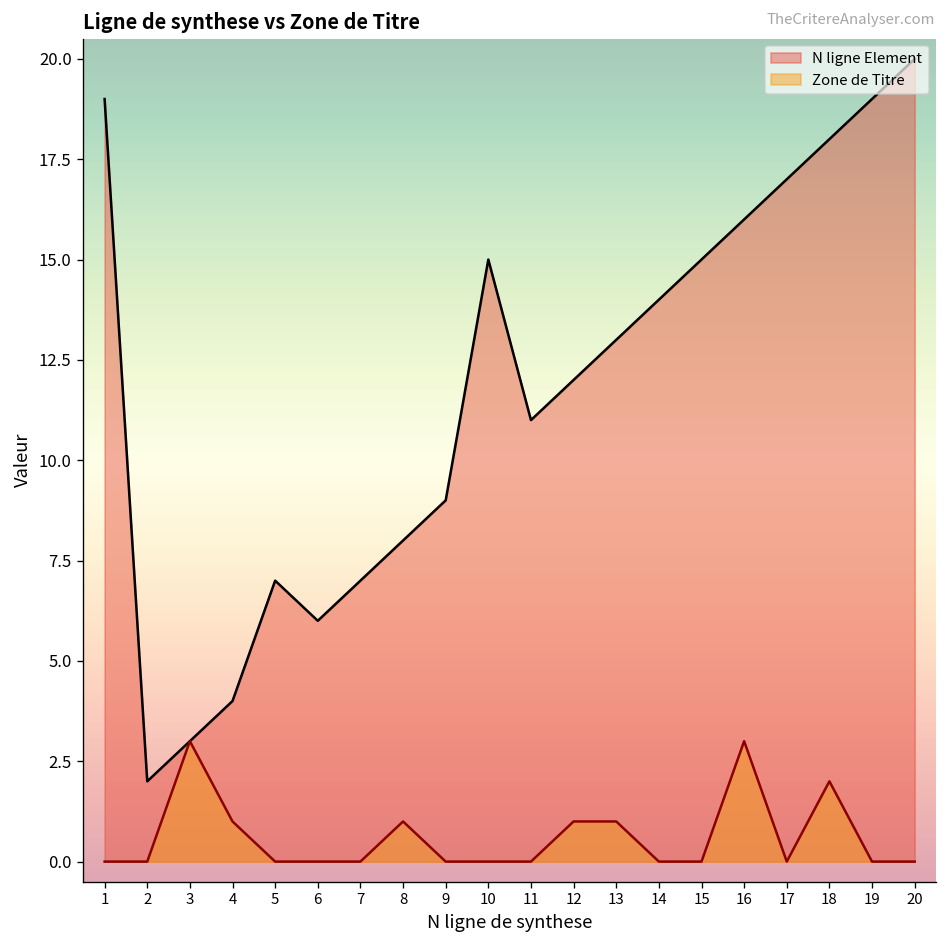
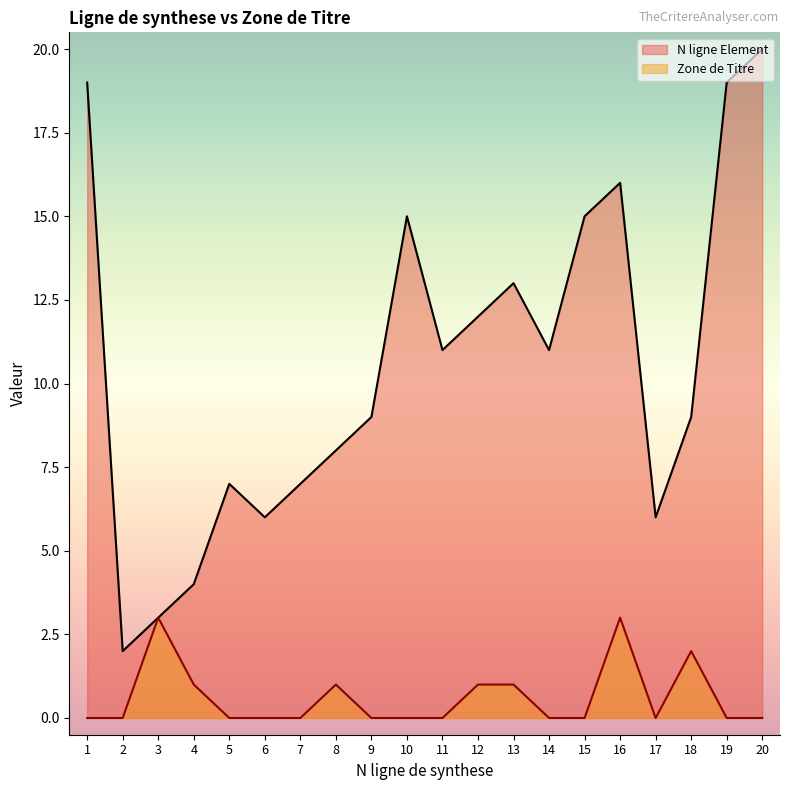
N ligne Element, 14: 14 -> 11
N ligne Element, 17: 17 -> 6
N ligne Element, 18: 18 -> 9
